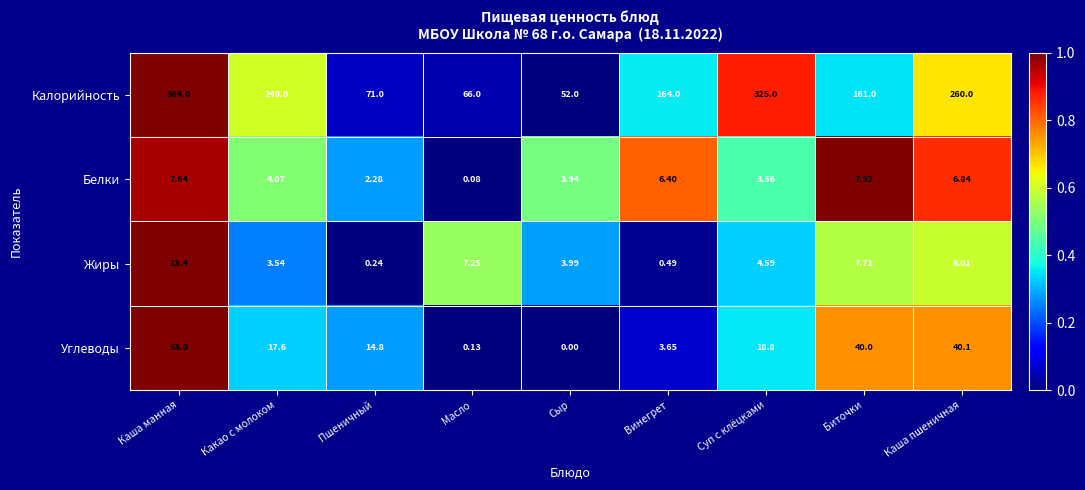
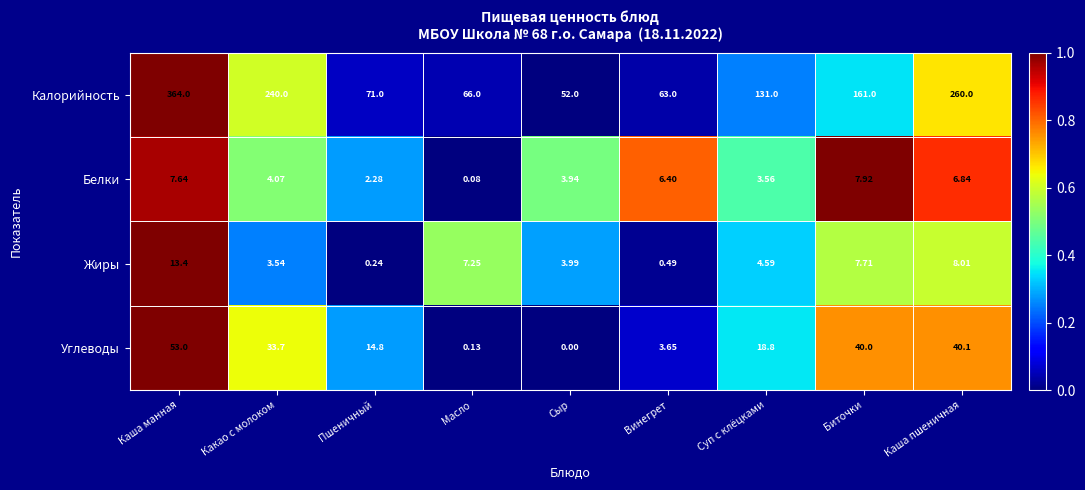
Калорийность, Винегрет: 164.0 -> 63.0
Калорийность, Суп с клёцками: 325.0 -> 131.0
Углеводы, Какао с молоком: 17.6 -> 33.7
